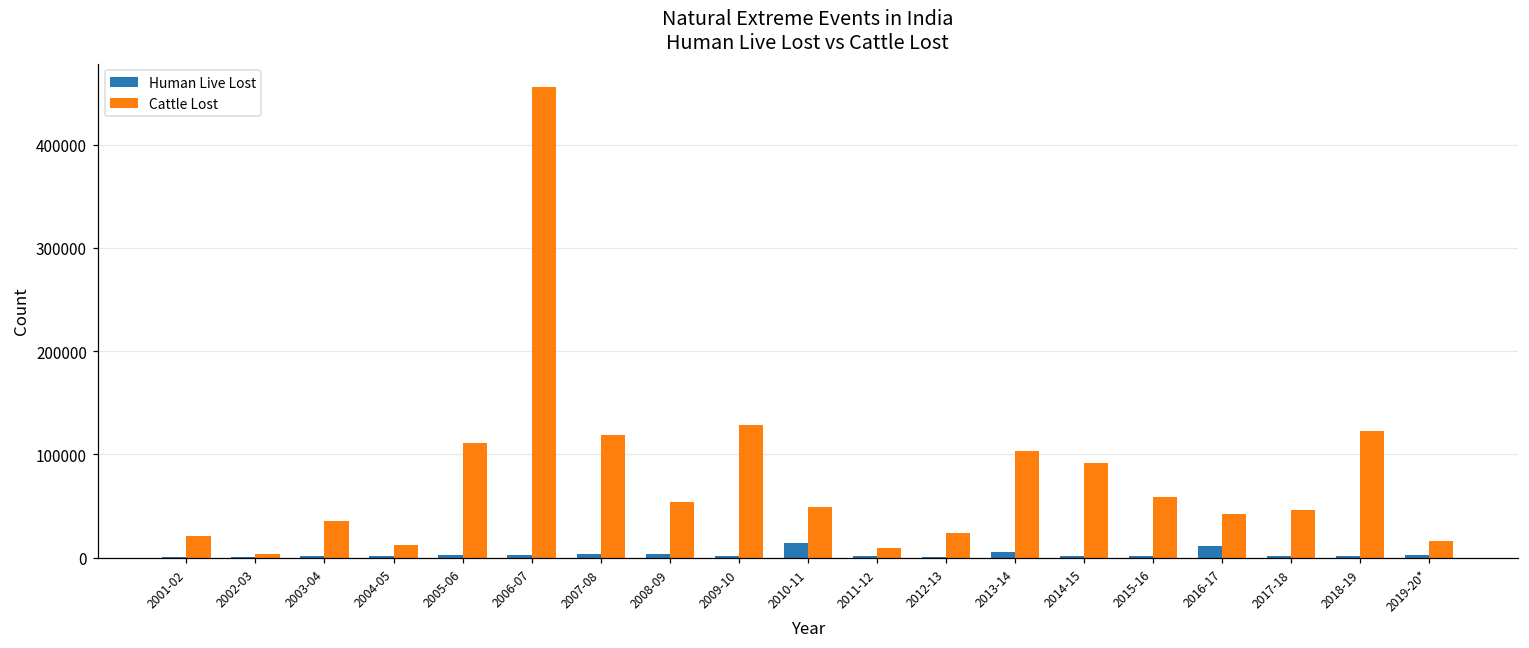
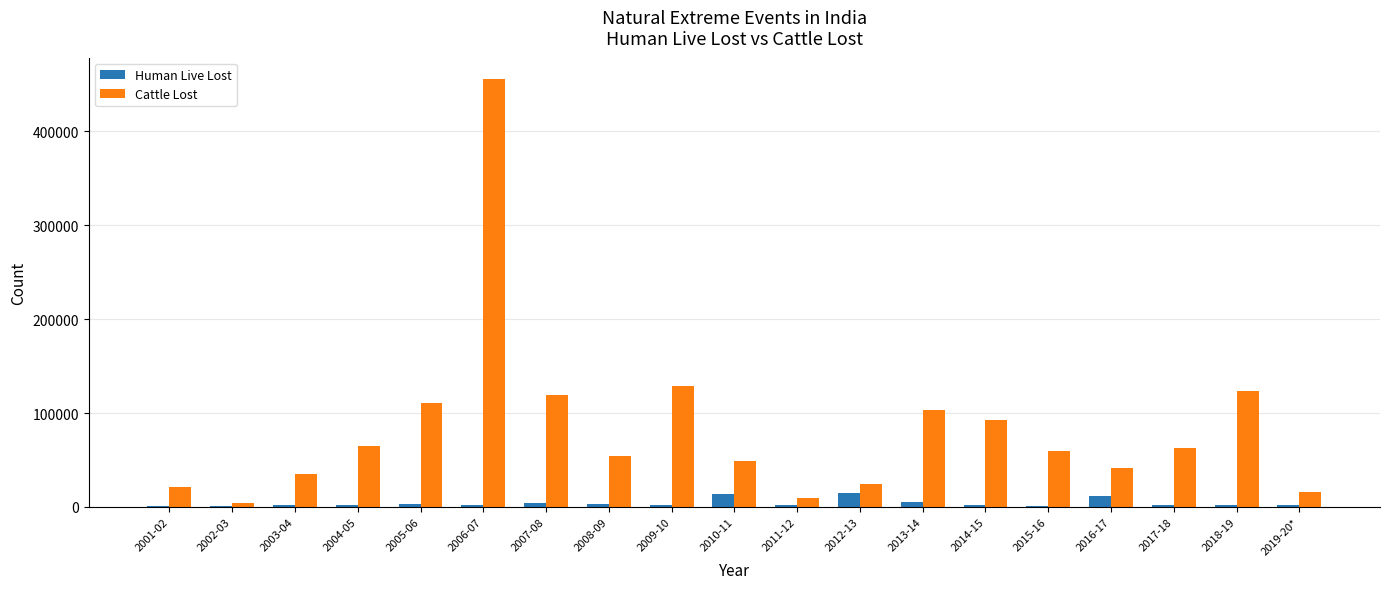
Cattle Lost, 2004-05: 10000 -> 70000
Human Live Lost, 2012-13: 0 -> 20000
Cattle Lost, 2017-18: 50000 -> 60000
